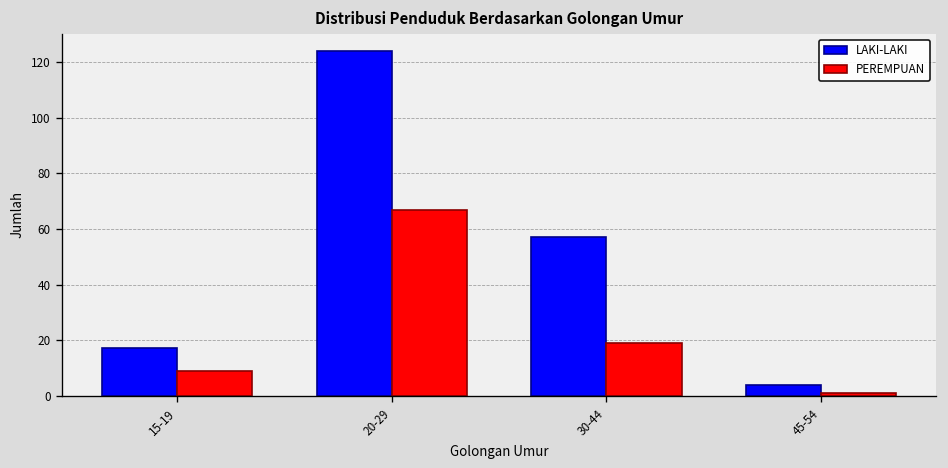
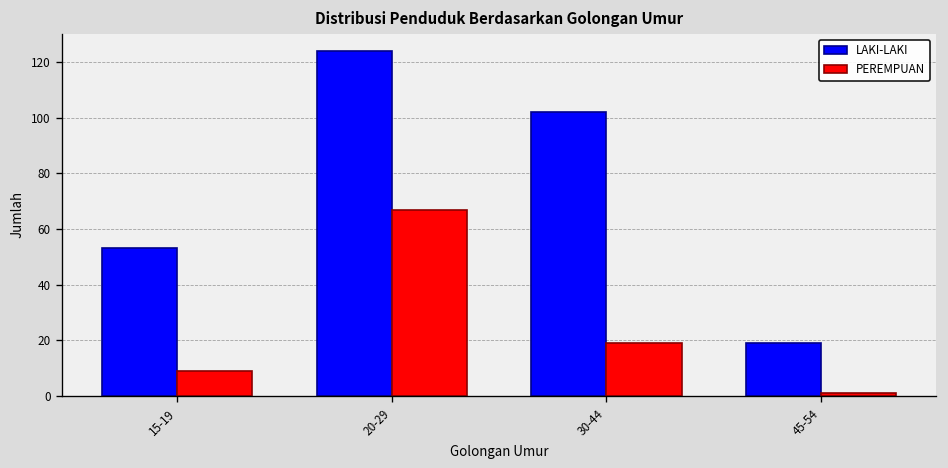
LAKI-LAKI, 15-19: 17 -> 53
LAKI-LAKI, 30-44: 57 -> 102
LAKI-LAKI, 45-54: 4 -> 19
